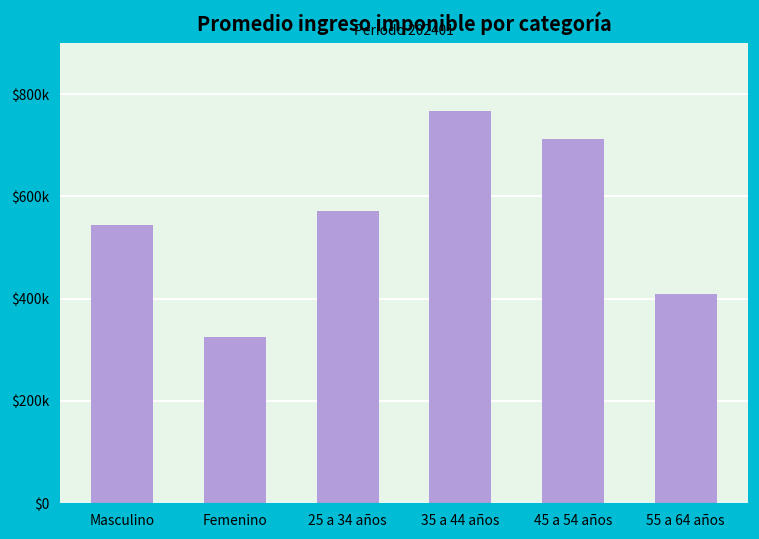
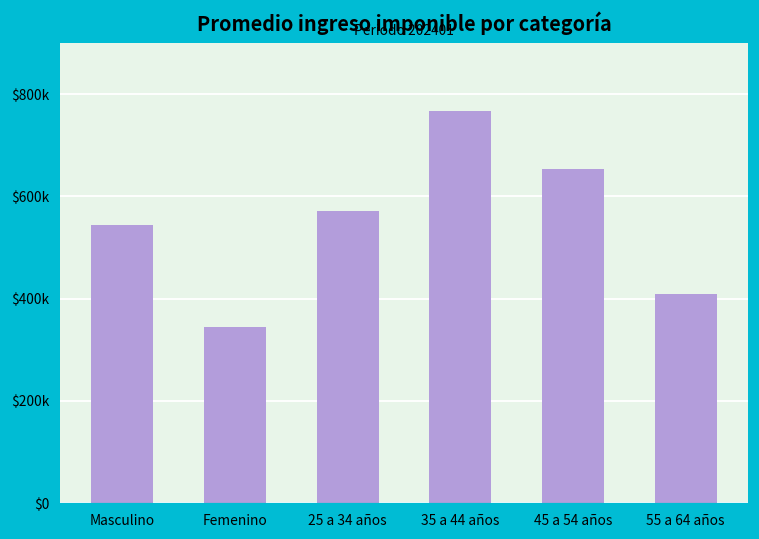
Femenino: $320000 -> $350000
45 a 54 años: $710000 -> $650000
